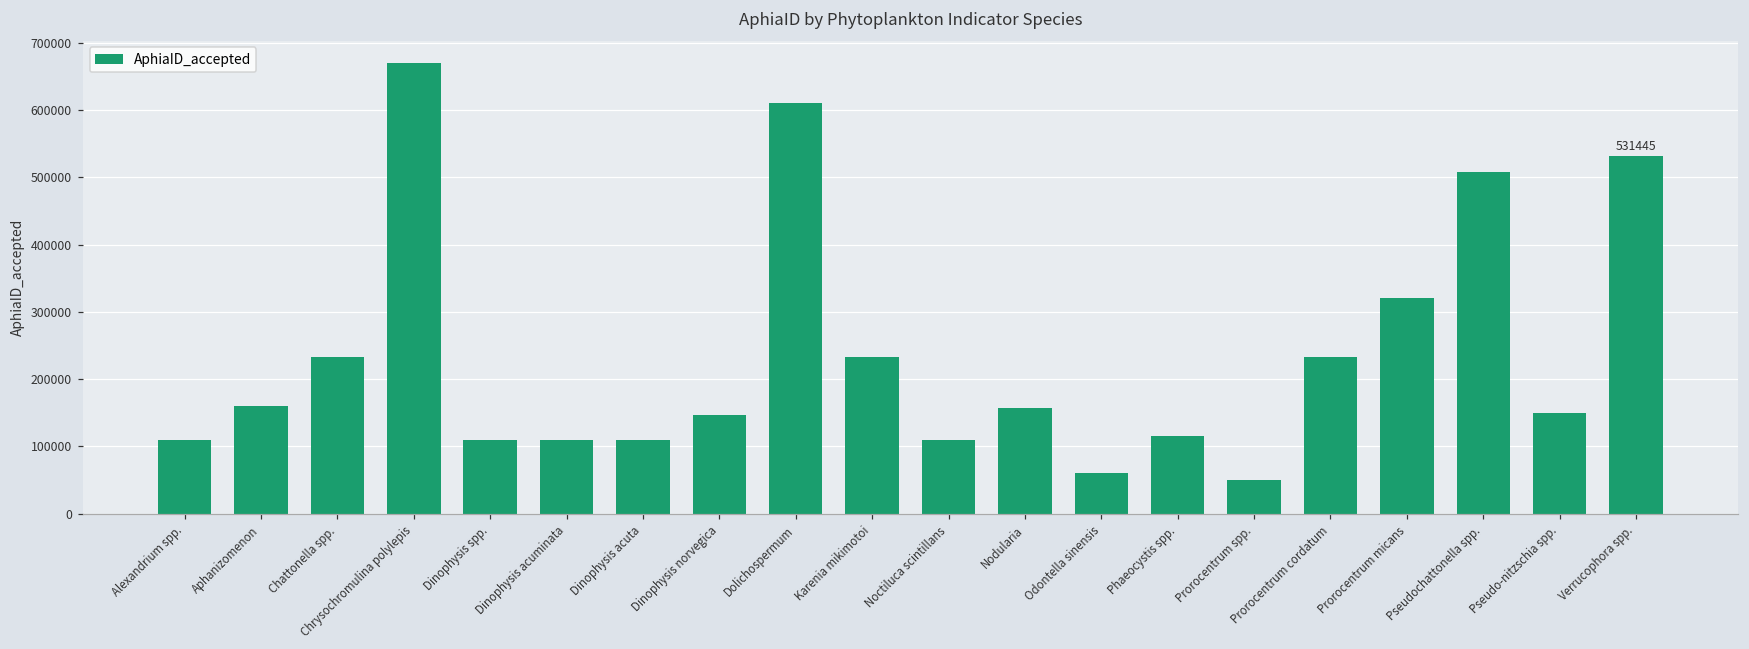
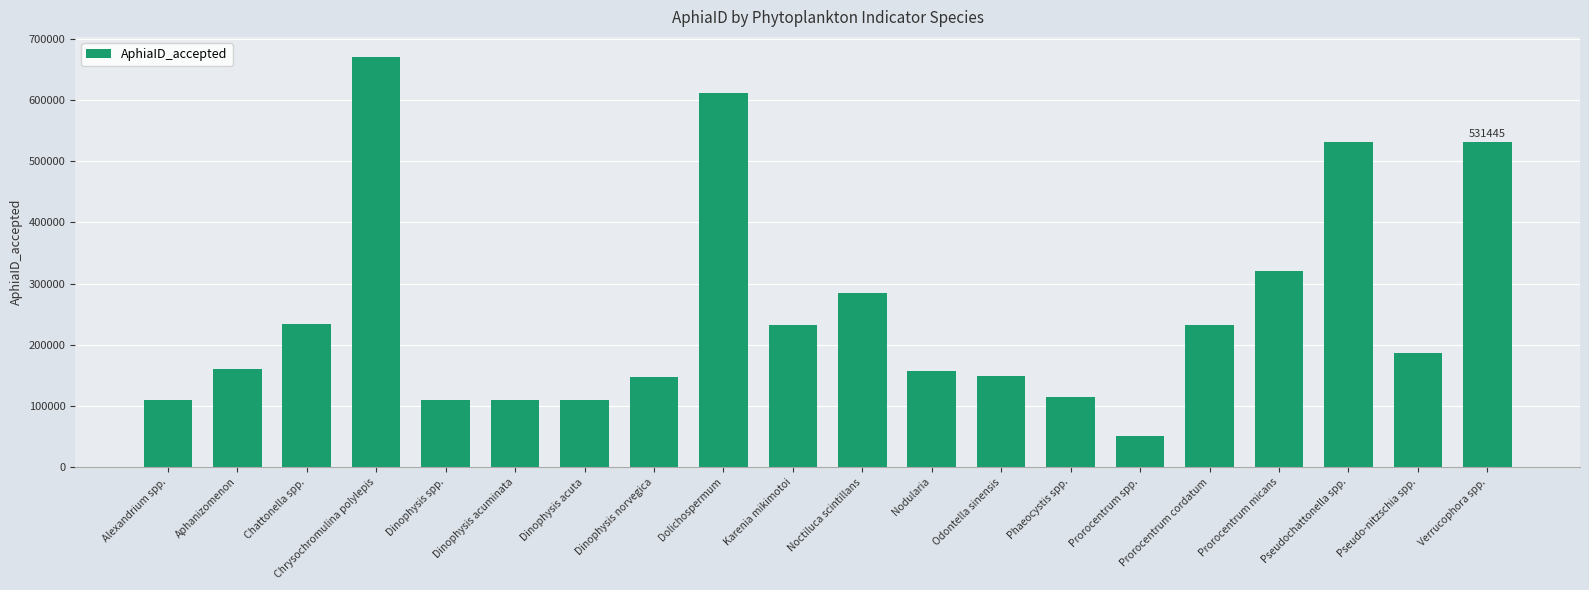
Noctiluca scintillans: 110000 -> 280000
Odontella sinensis: 60000 -> 150000
Pseudochattonella spp.: 510000 -> 530000
Pseudo-nitzschia spp.: 150000 -> 190000
